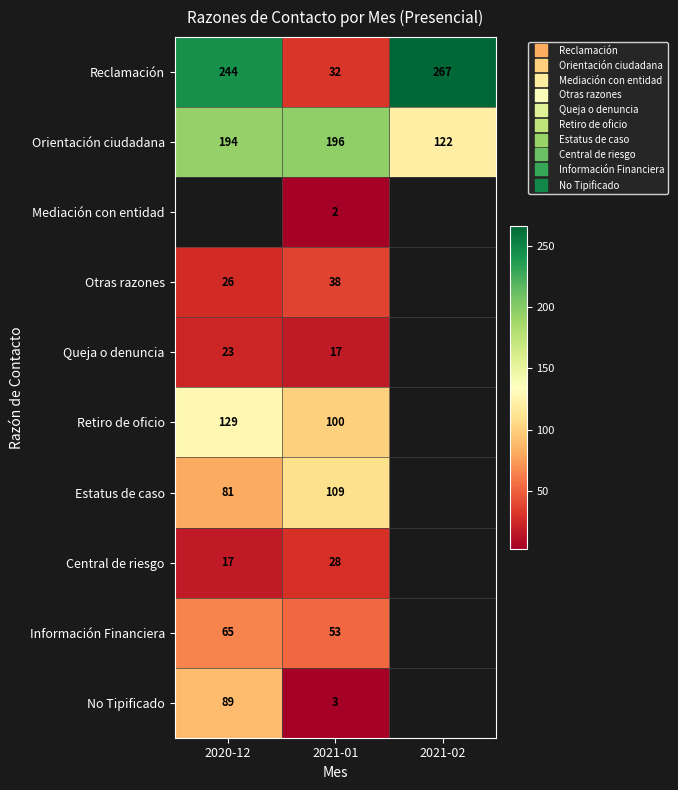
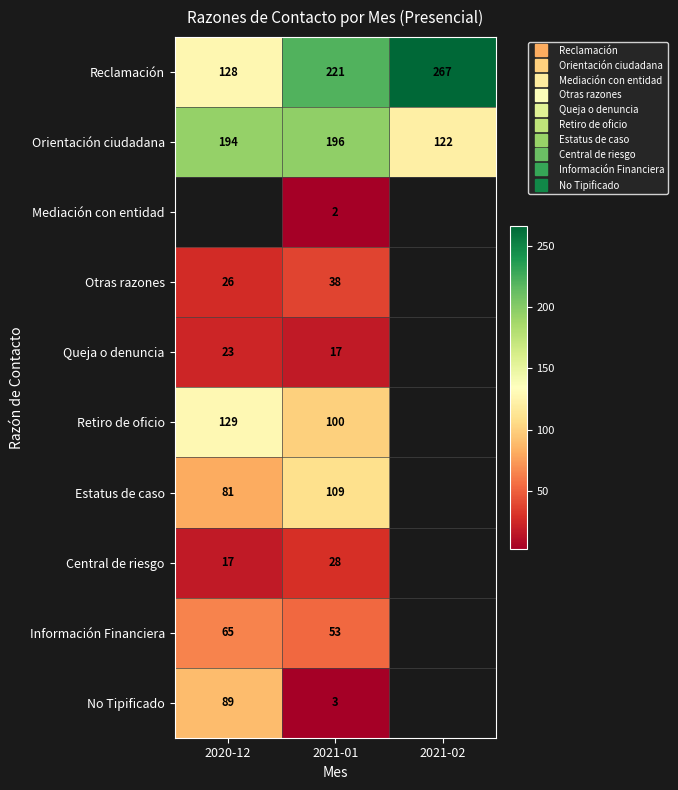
Reclamación, 2020-12: 244 -> 128
Reclamación, 2021-01: 32 -> 221
